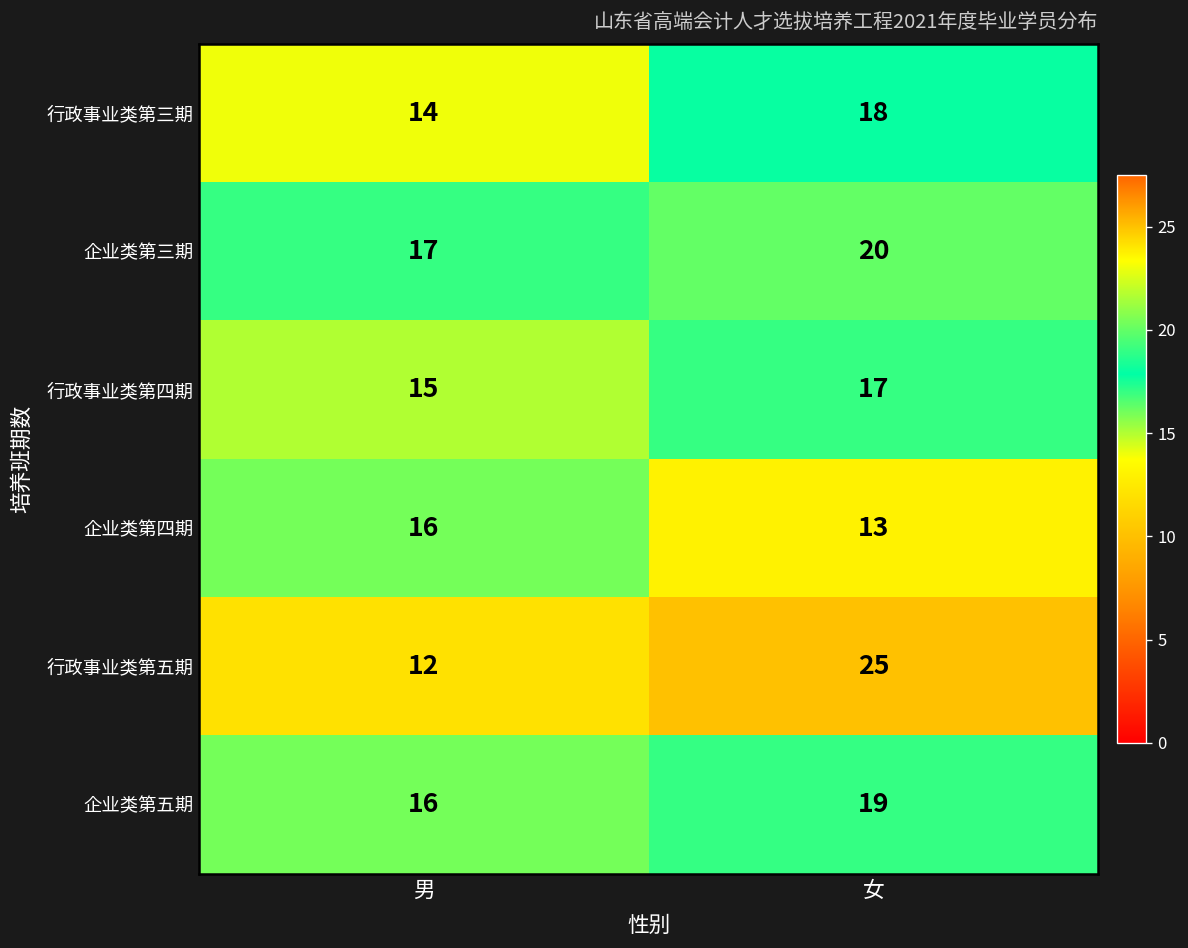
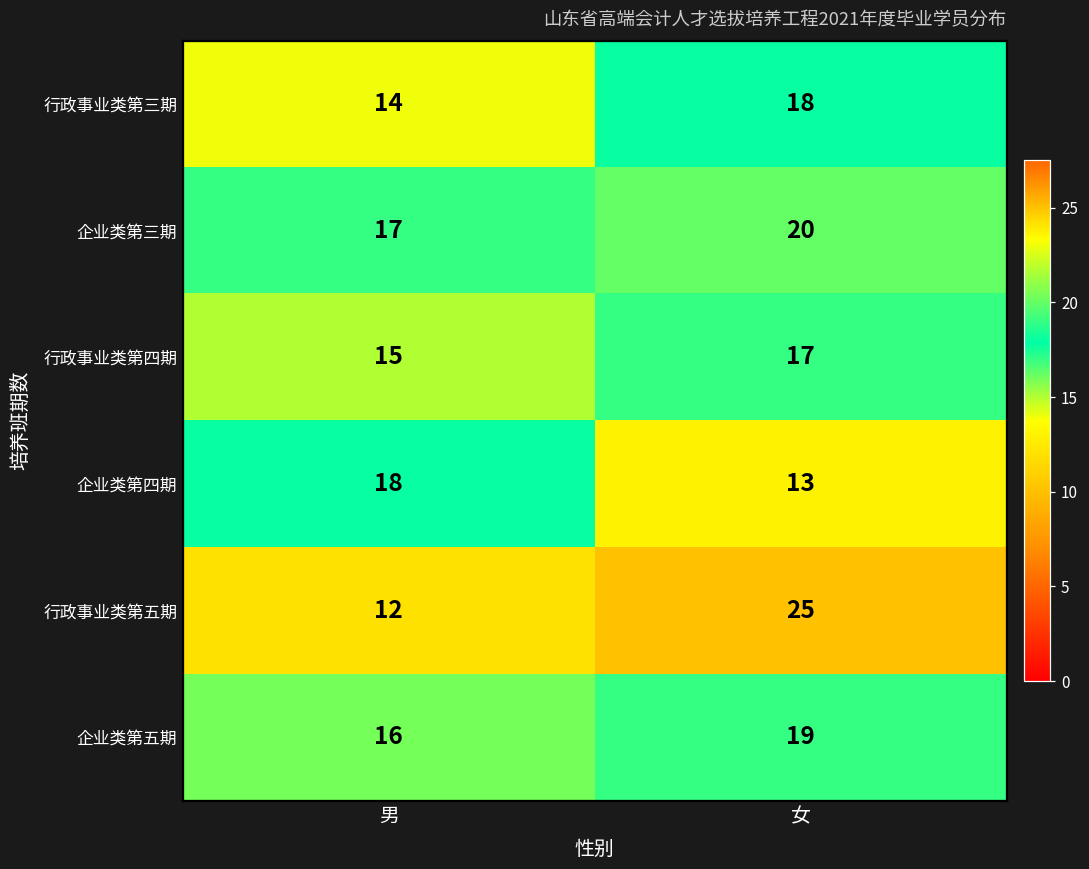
企业类第四期, 男: 16 -> 18
